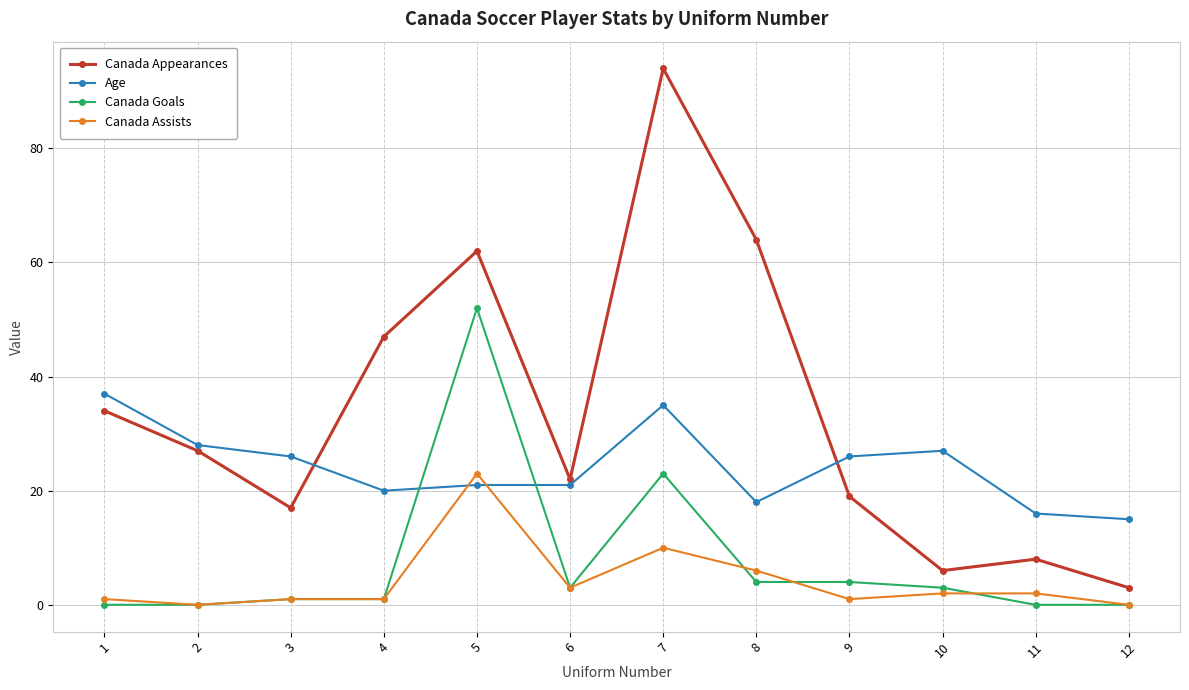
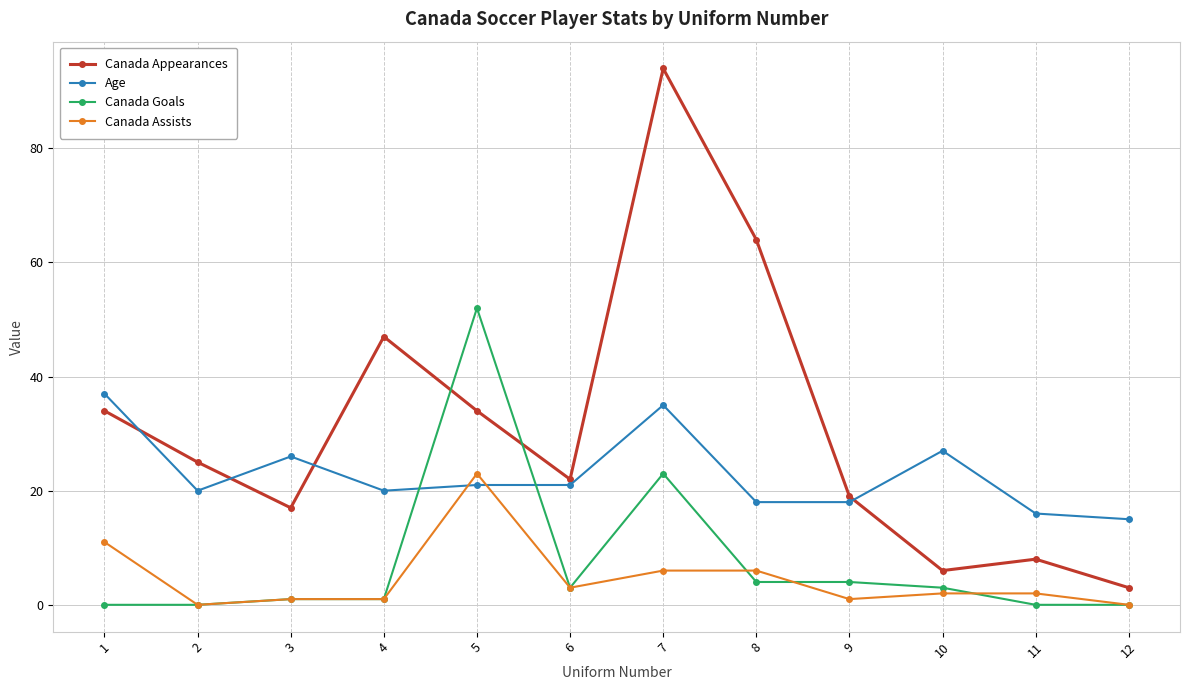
Canada Assists, 1: 1 -> 11
Canada Appearances, 2: 27 -> 25
Age, 2: 28 -> 20
Canada Appearances, 5: 62 -> 34
Canada Assists, 7: 10 -> 6
Age, 9: 26 -> 18
